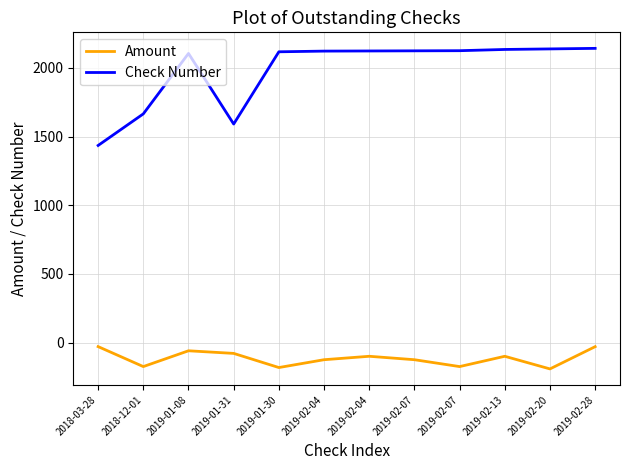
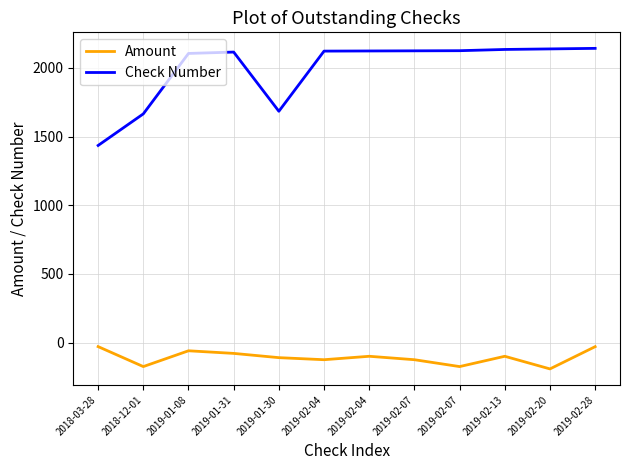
Check Number, 2019-01-31: 1590 -> 2120
Amount, 2019-01-30: -180 -> -110
Check Number, 2019-01-30: 2120 -> 1680
